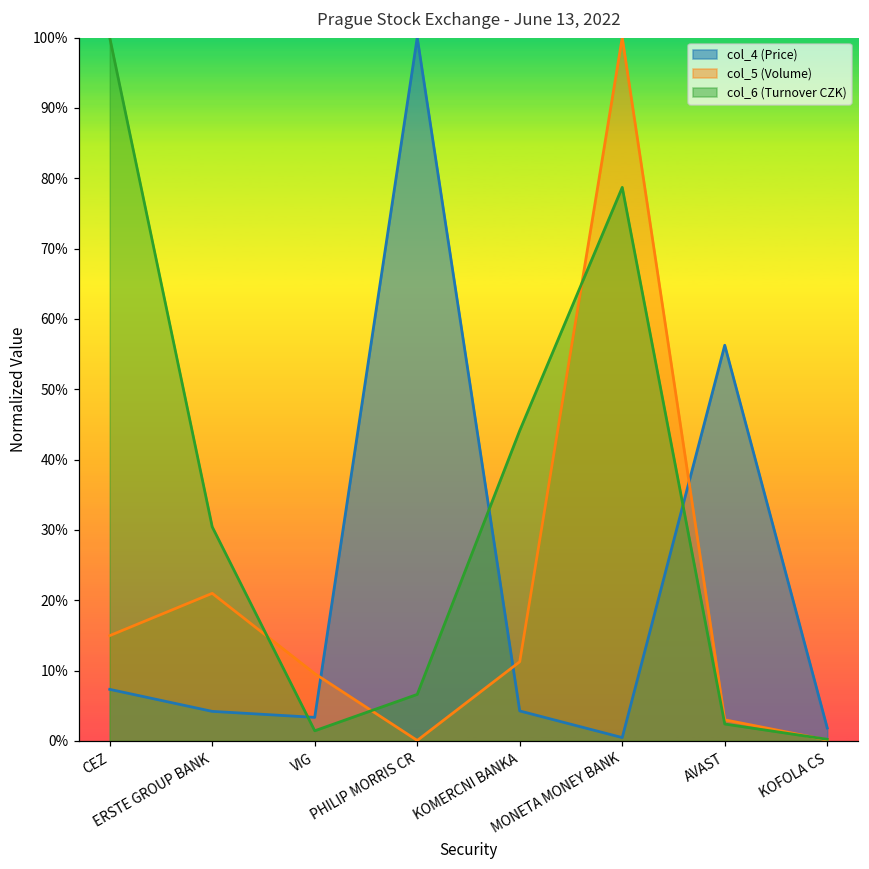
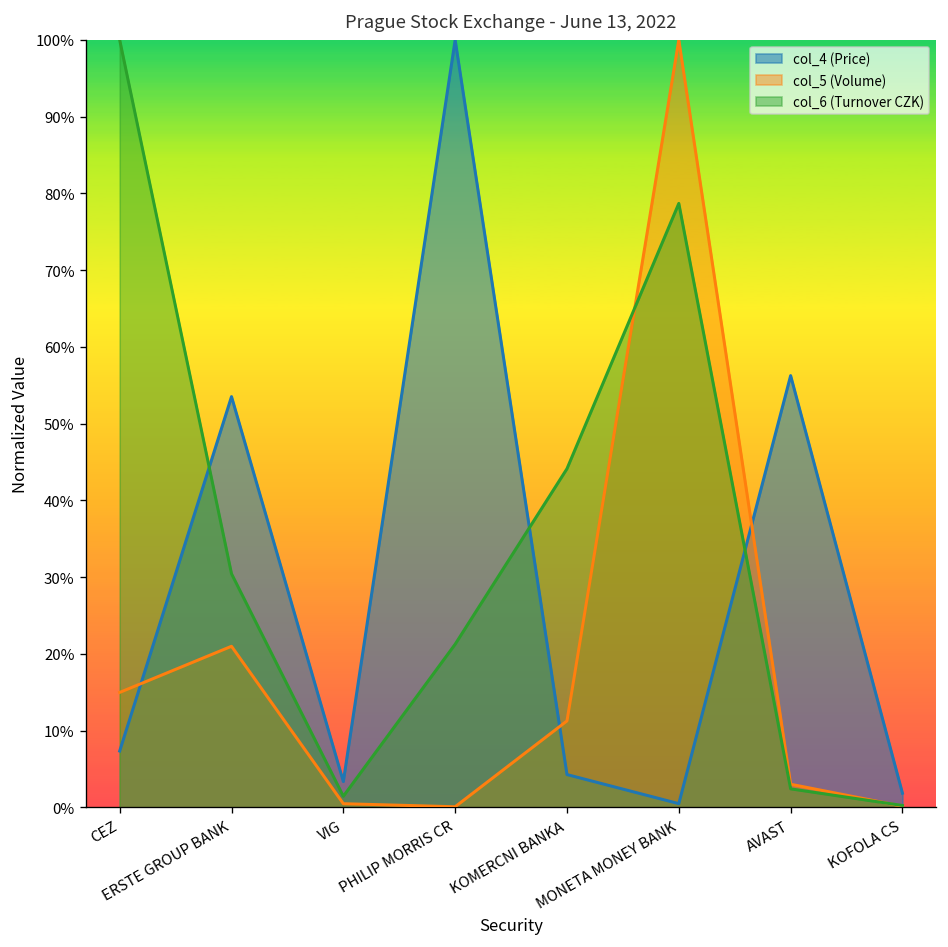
col_4 (Price), ERSTE GROUP BANK: 4% -> 54%
col_5 (Volume), VIG: 10% -> 0%
col_6 (Turnover CZK), PHILIP MORRIS CR: 7% -> 21%
